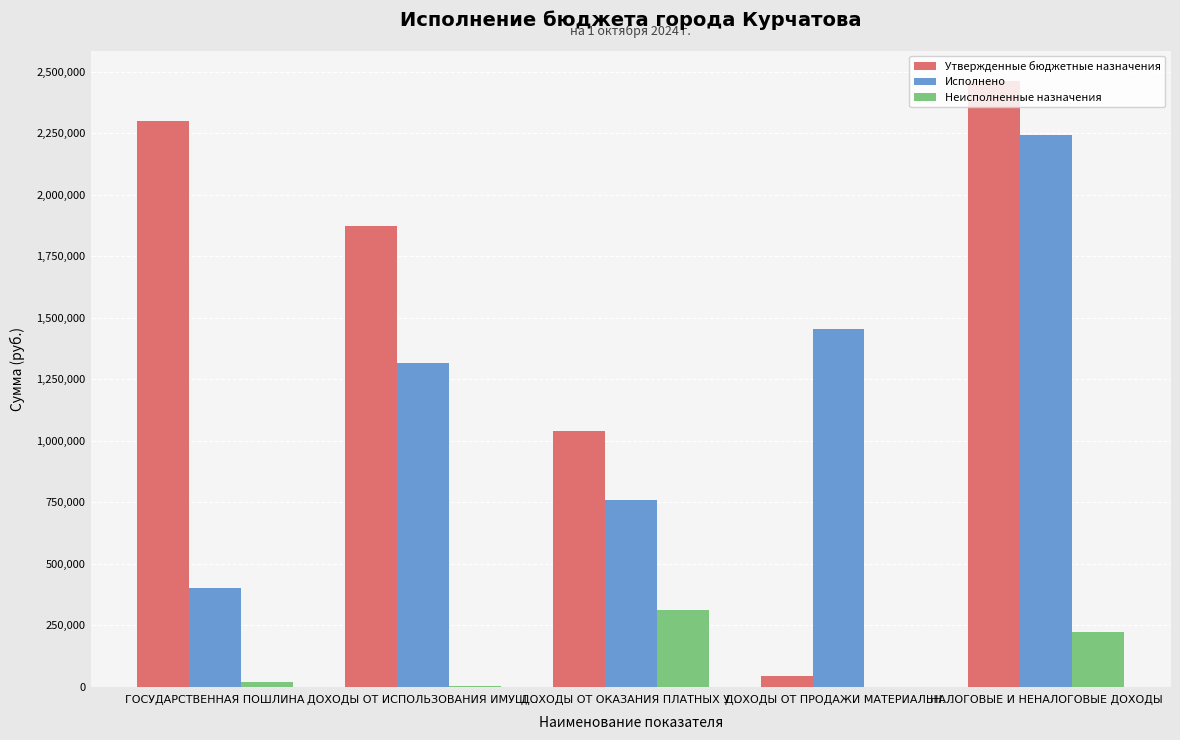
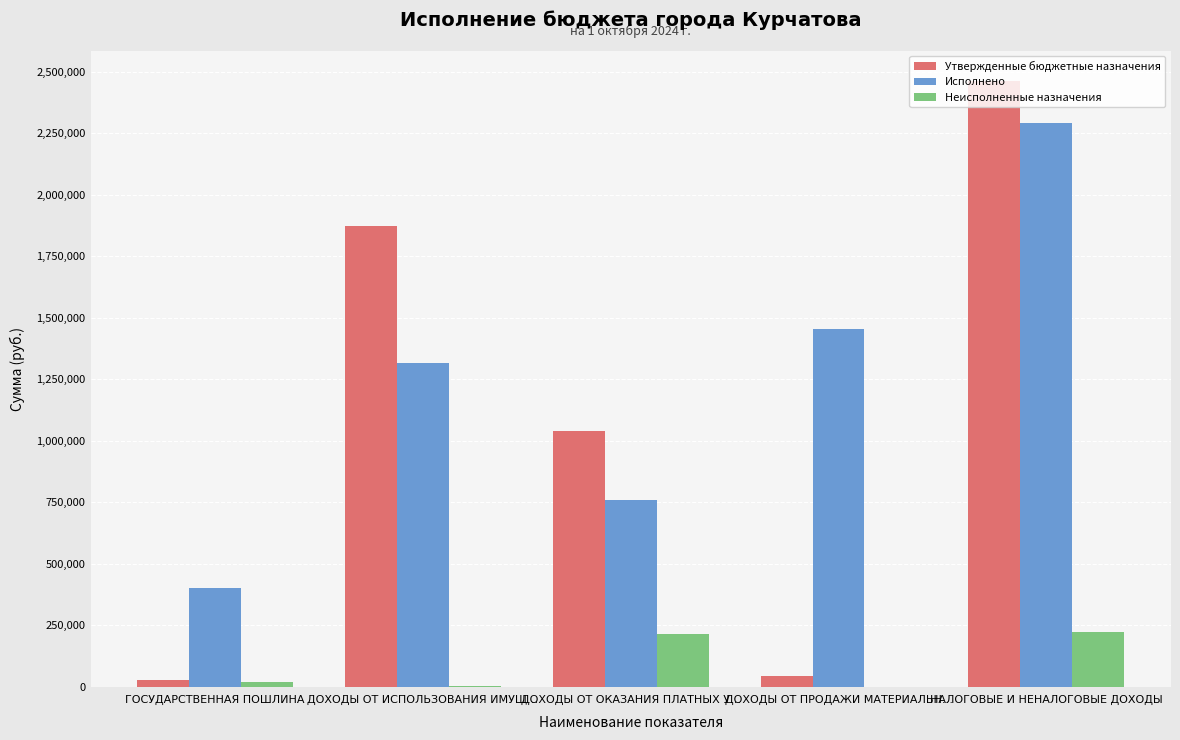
Утвержденные бюджетные назначения, ГОСУДАРСТВЕННАЯ ПОШЛИНА: 2,300,000 -> 30,000
Неисполненные назначения, ДОХОДЫ ОТ ОКАЗАНИЯ ПЛАТНЫХ У…: 310,000 -> 210,000
Исполнено, НАЛОГОВЫЕ И НЕНАЛОГОВЫЕ ДОХОДЫ: 2,240,000 -> 2,290,000
